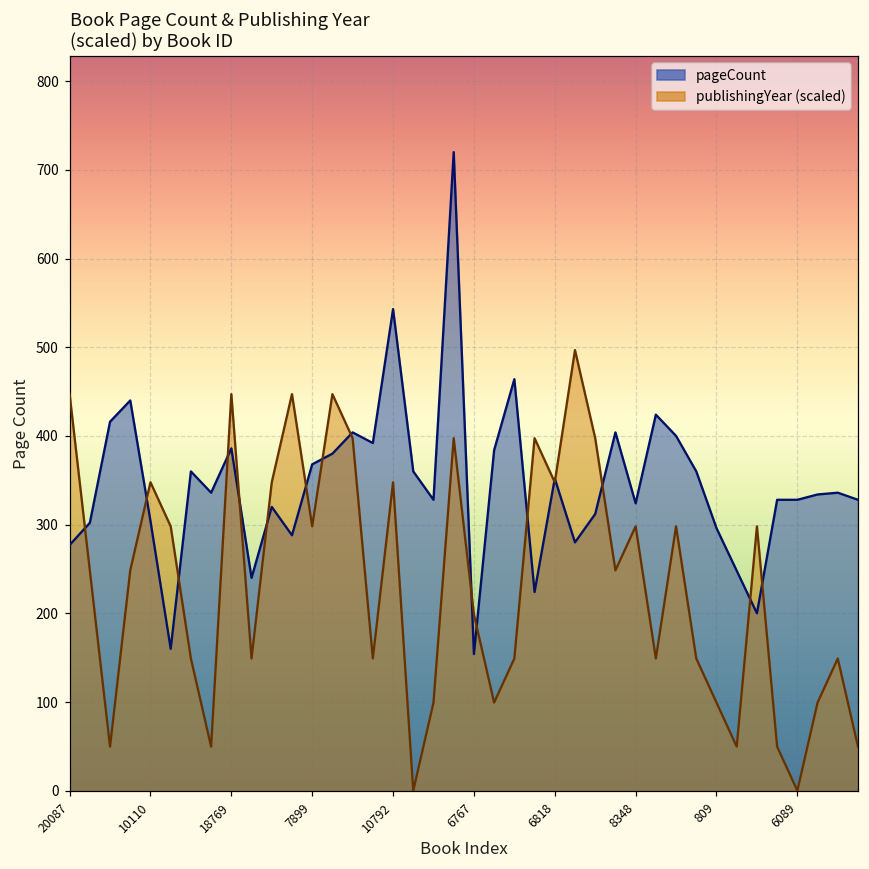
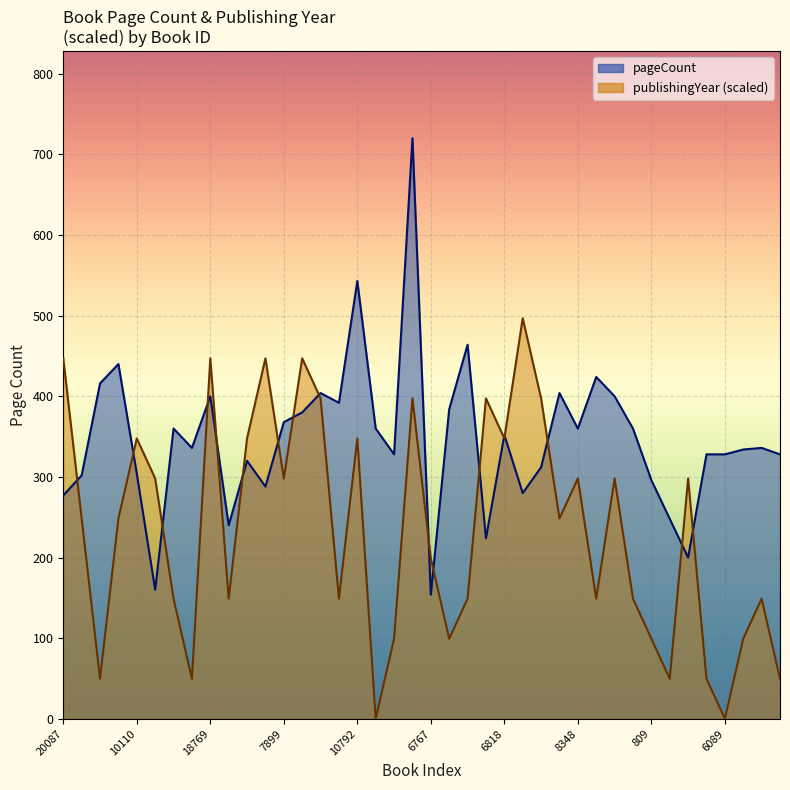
pageCount, 18769: 390 -> 400
pageCount, 8348: 320 -> 360
